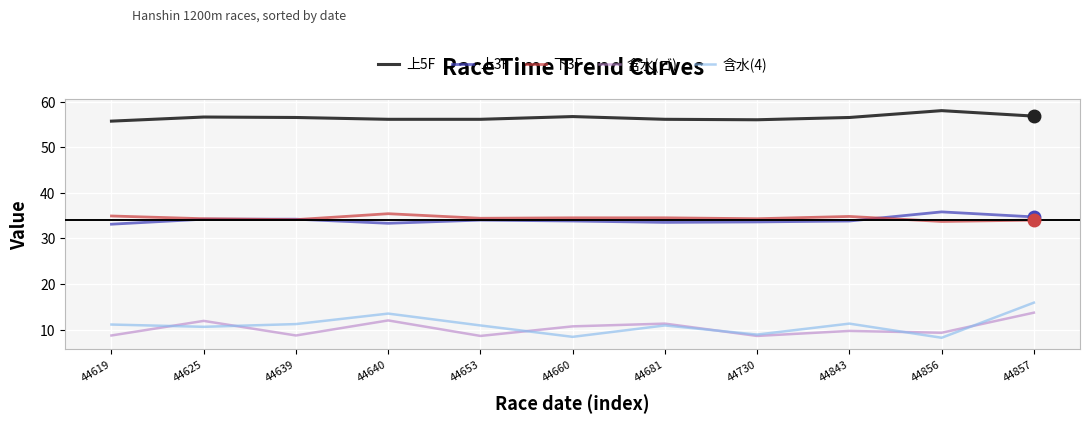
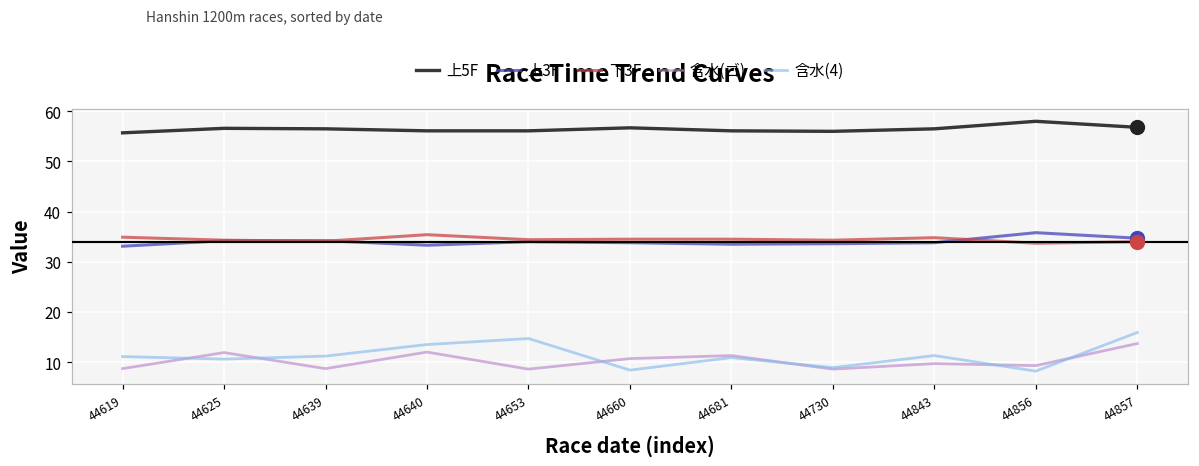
含水(4), 44653: 11 -> 15
